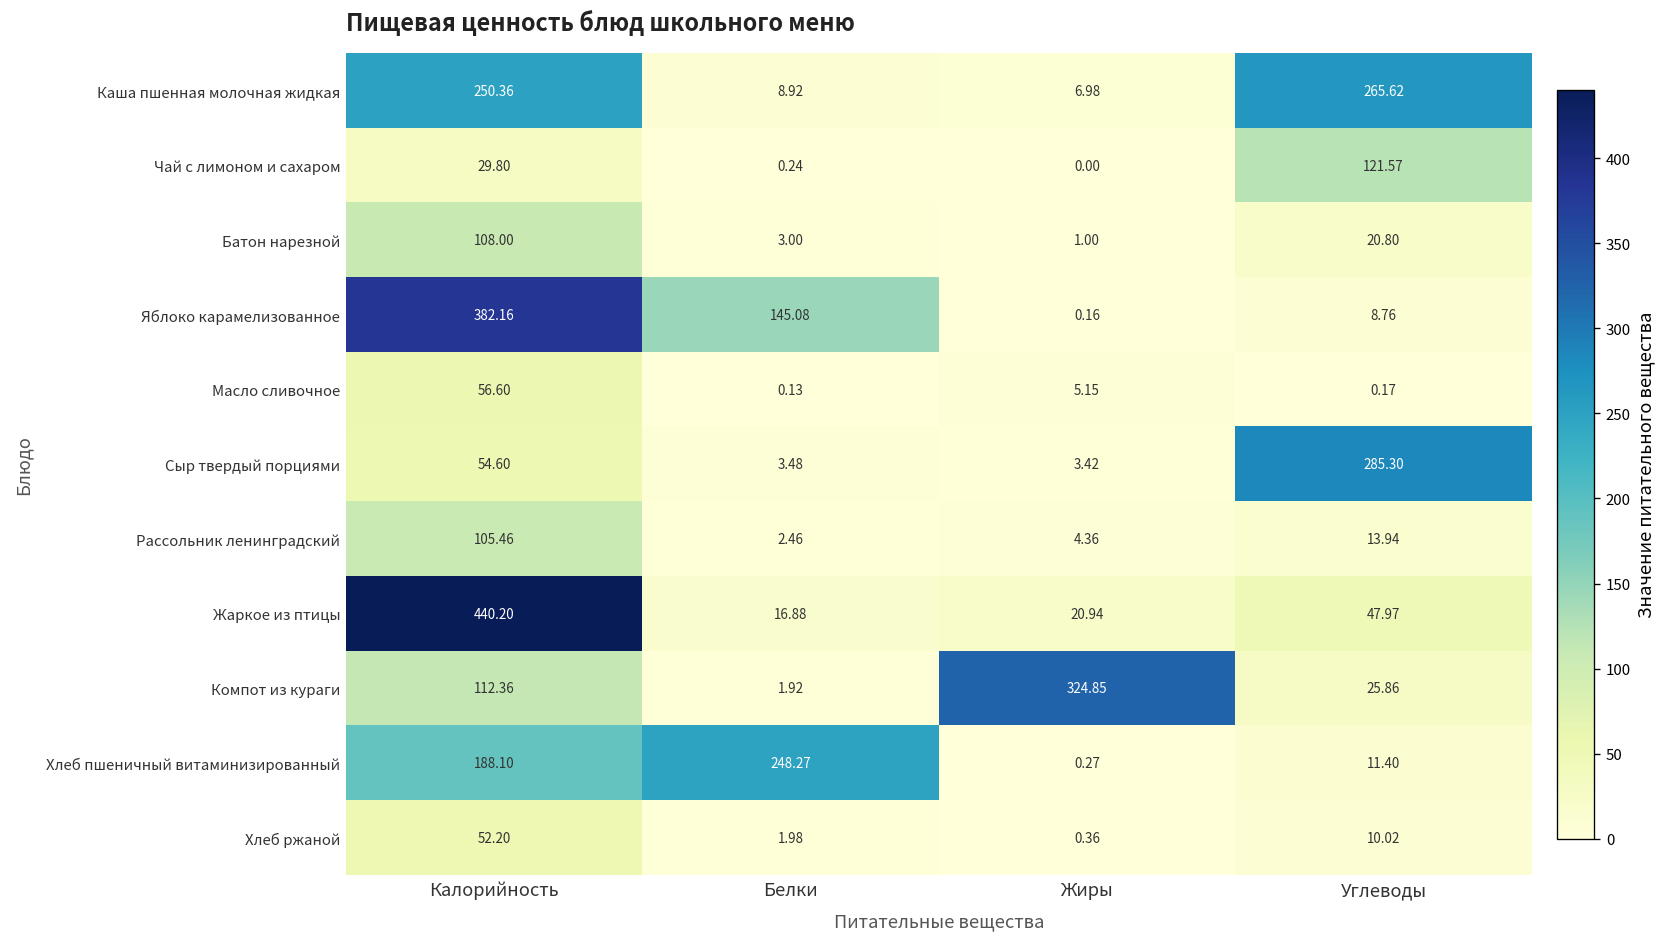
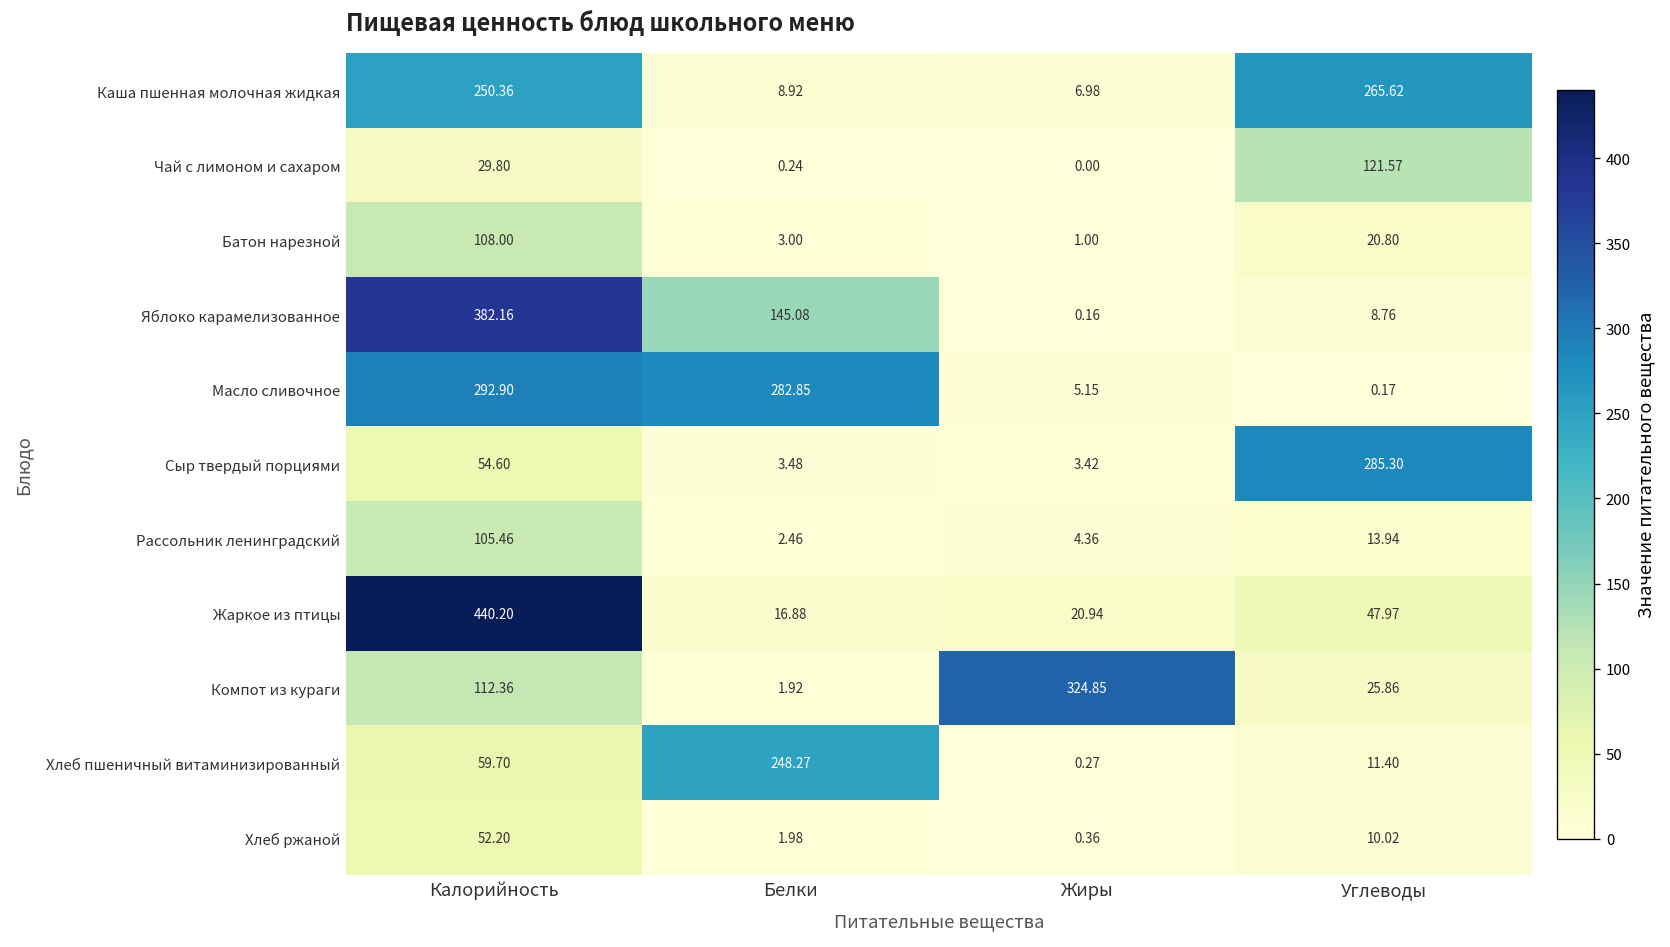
Масло сливочное, Калорийность: 56.60 -> 292.90
Масло сливочное, Белки: 0.13 -> 282.85
Хлеб пшеничный витаминизированный, Калорийность: 188.10 -> 59.70
